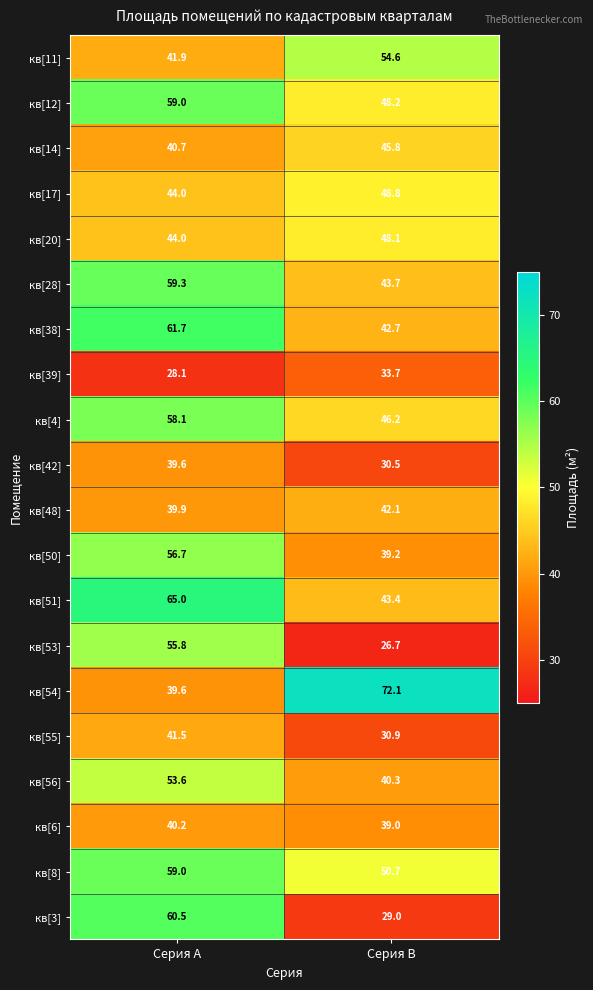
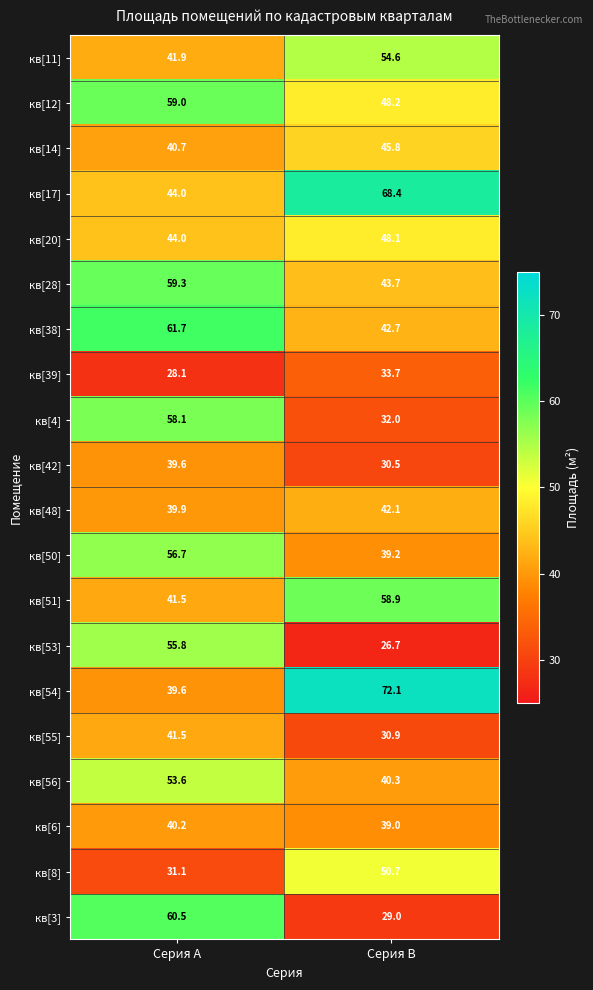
кв[17], Серия B: 48.8 -> 68.4
кв[4], Серия B: 46.2 -> 32.0
кв[51], Серия A: 65.0 -> 41.5
кв[51], Серия B: 43.4 -> 58.9
кв[8], Серия A: 59.0 -> 31.1
